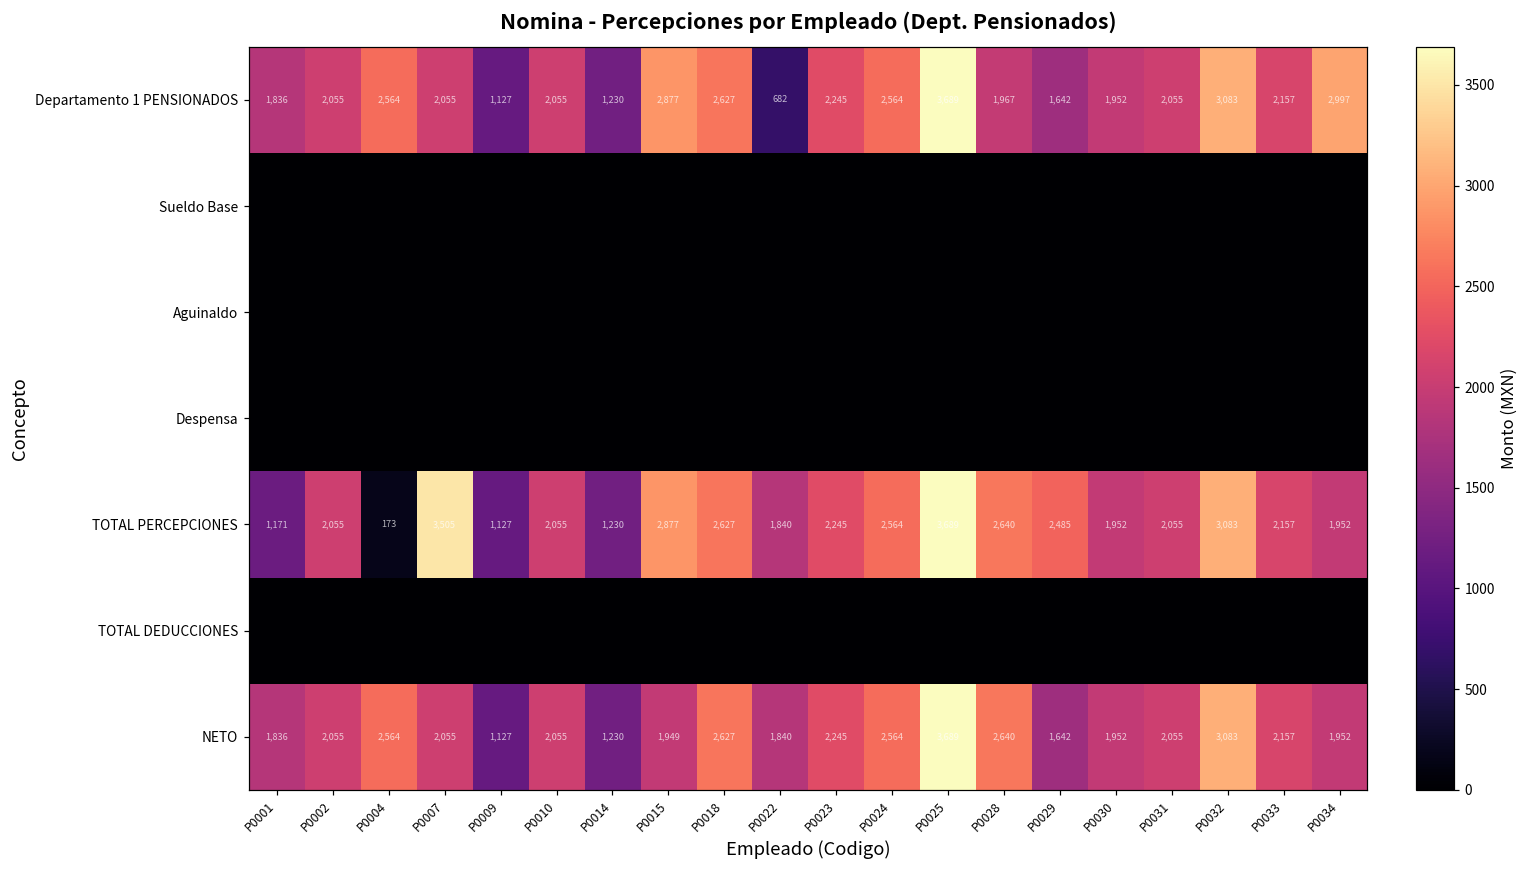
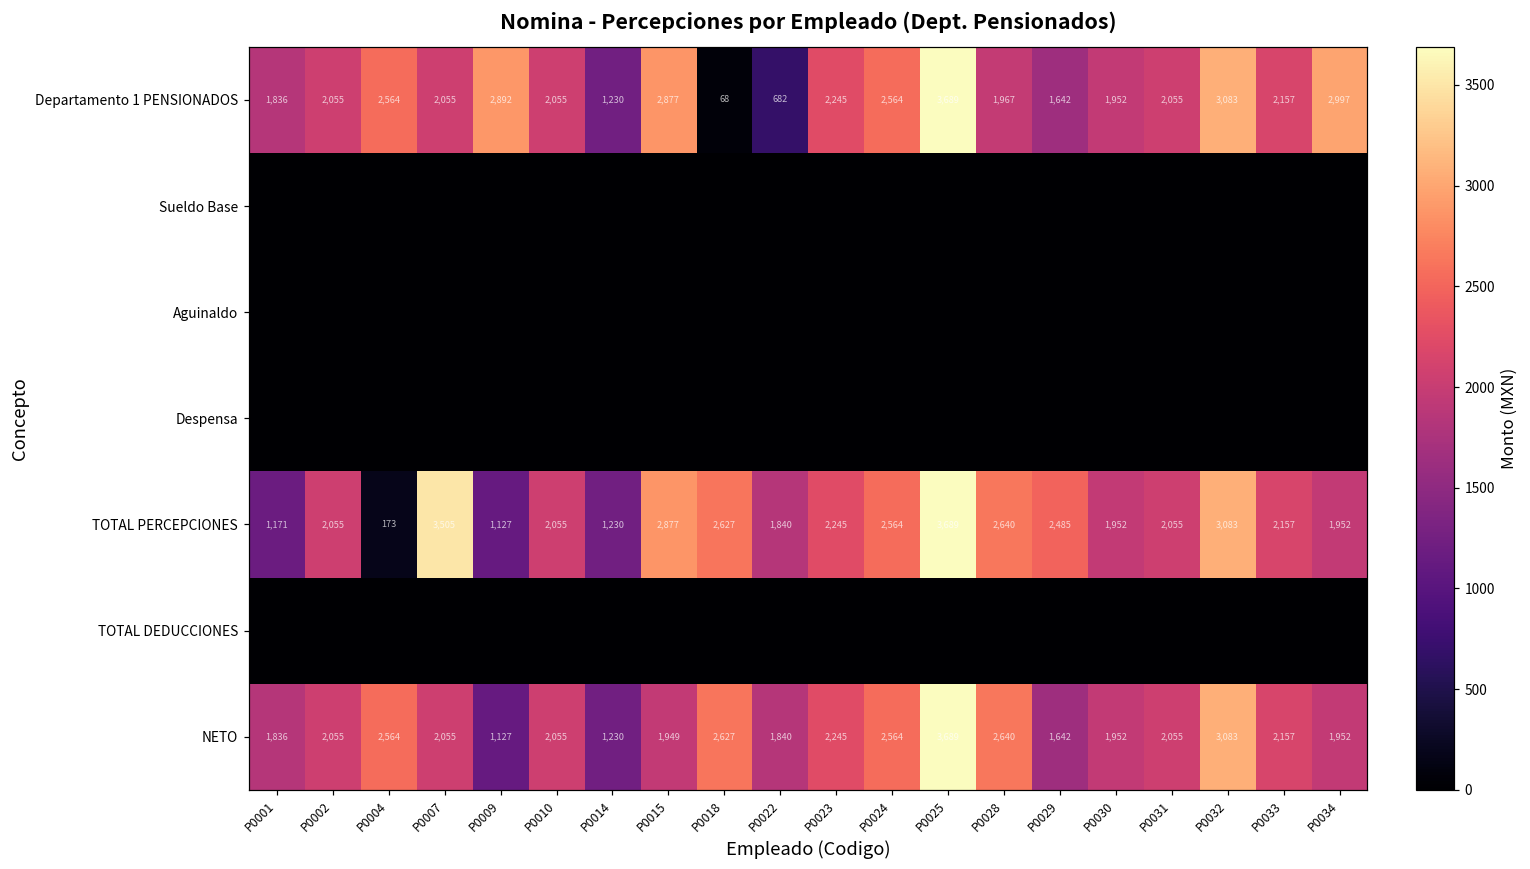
Departamento 1 PENSIONADOS, P0009: 1,127 -> 2,892
Departamento 1 PENSIONADOS, P0018: 2,627 -> 68
